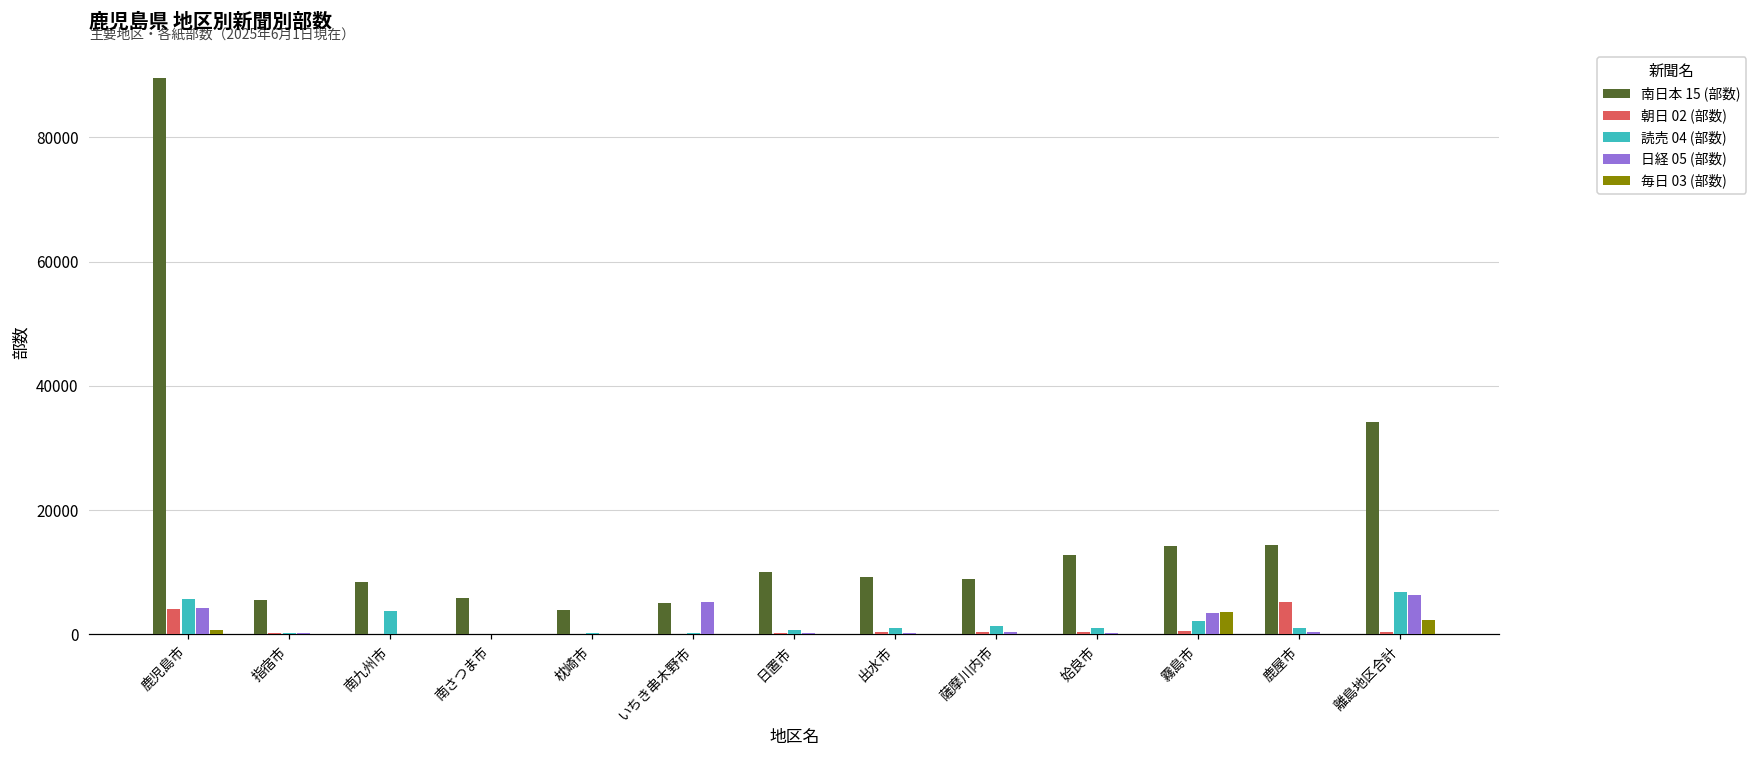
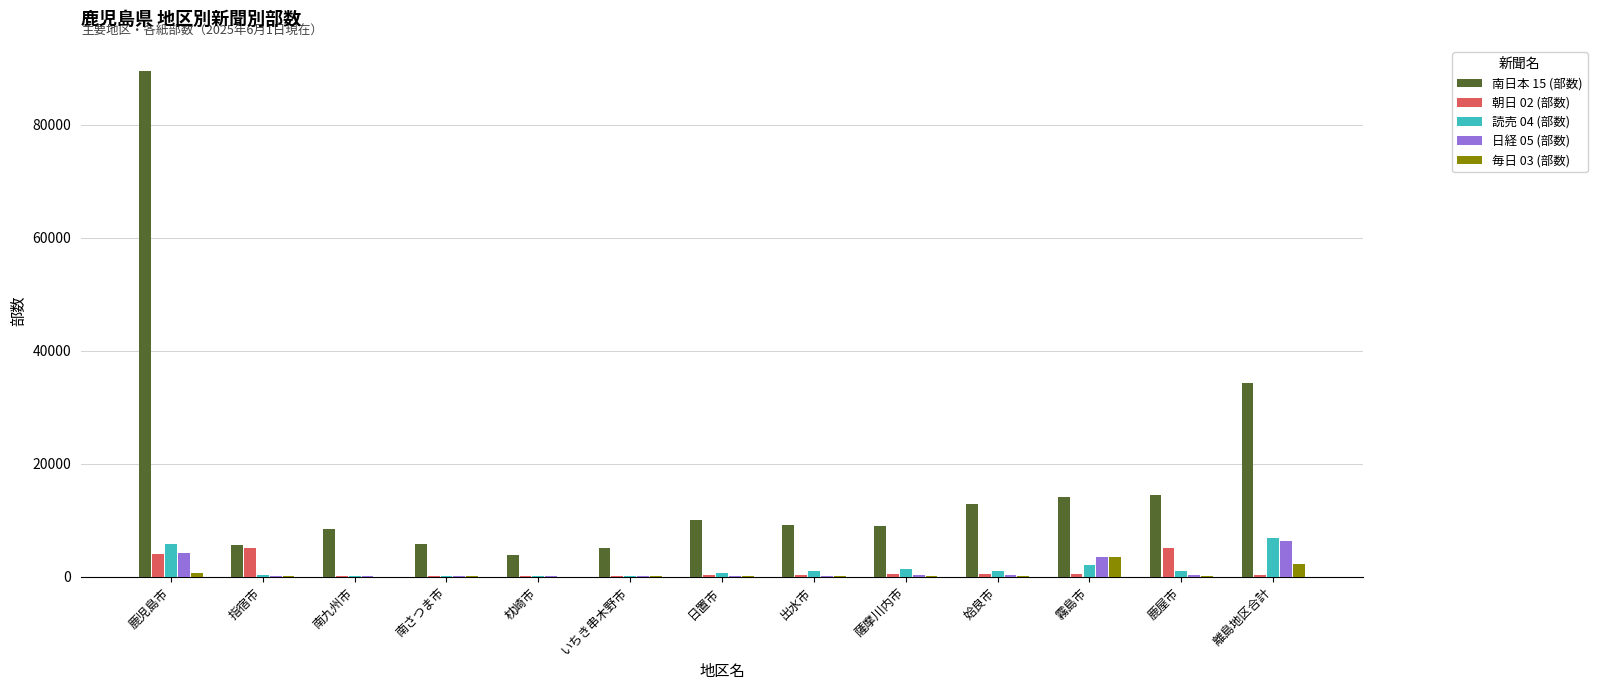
朝日 02 (部数), 指宿市: 0 -> 5000
読売 04 (部数), 南九州市: 4000 -> 0
日経 05 (部数), いちき串木野市: 5000 -> 0
